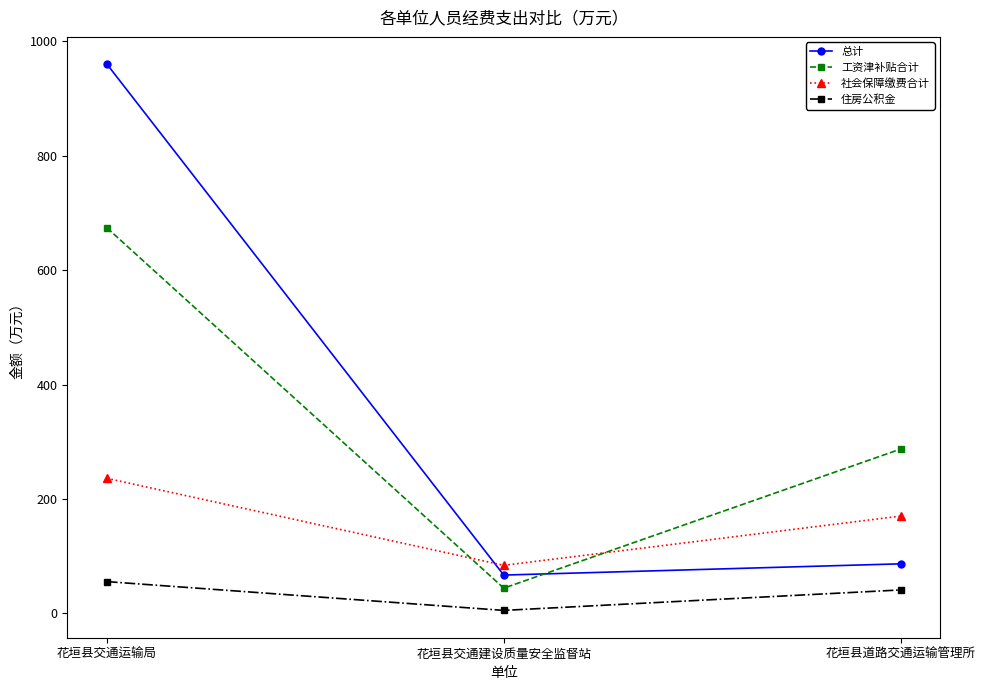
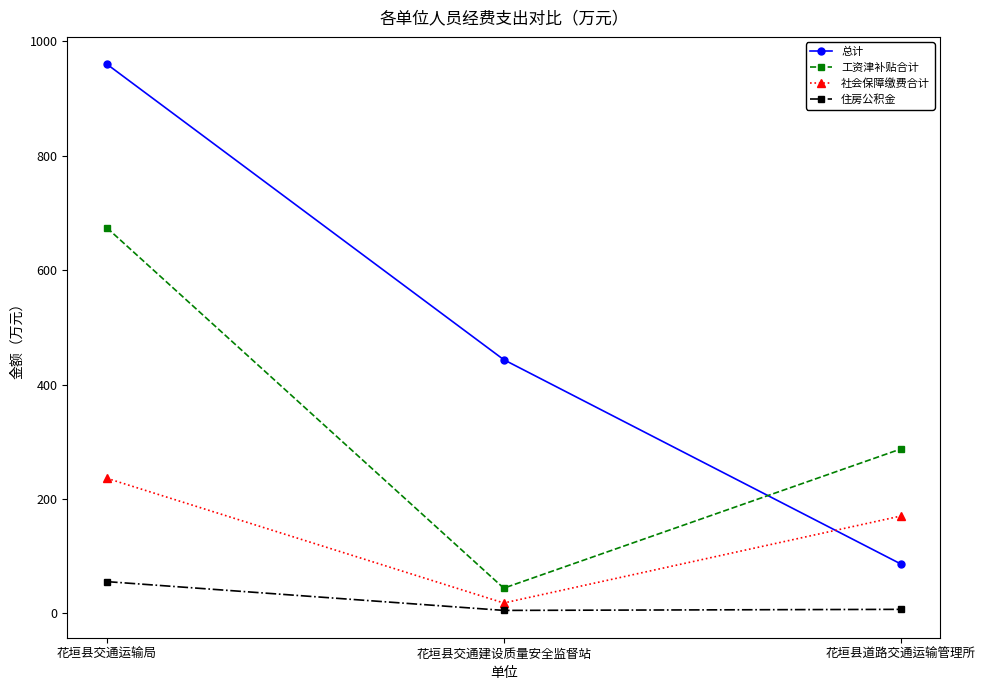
总计, 花垣县交通建设质量安全监督站: 70 -> 440
社会保障缴费合计, 花垣县交通建设质量安全监督站: 80 -> 20
住房公积金, 花垣县道路交通运输管理所: 40 -> 10
